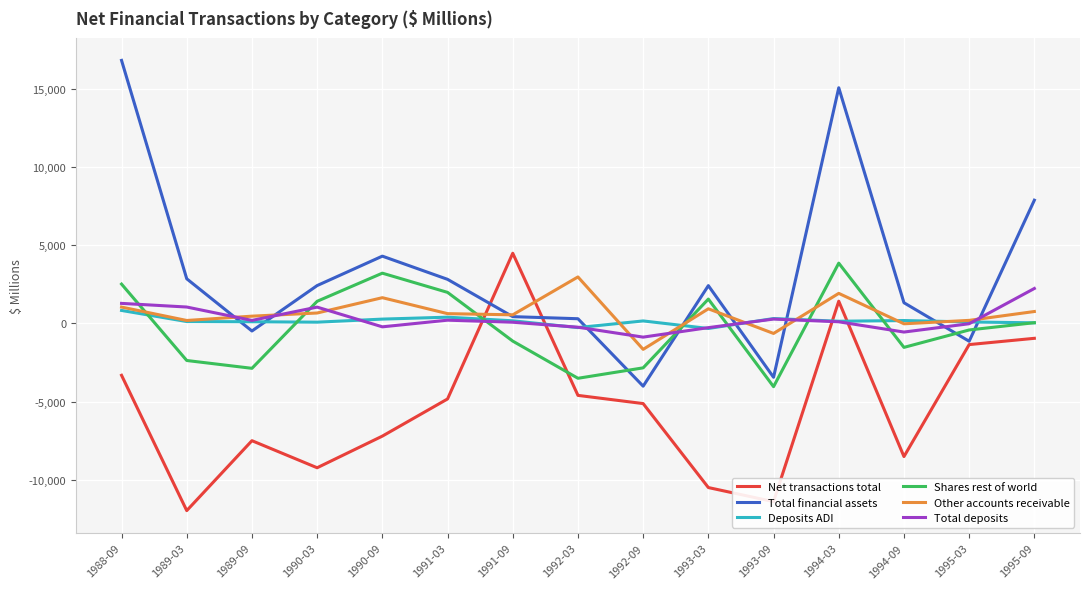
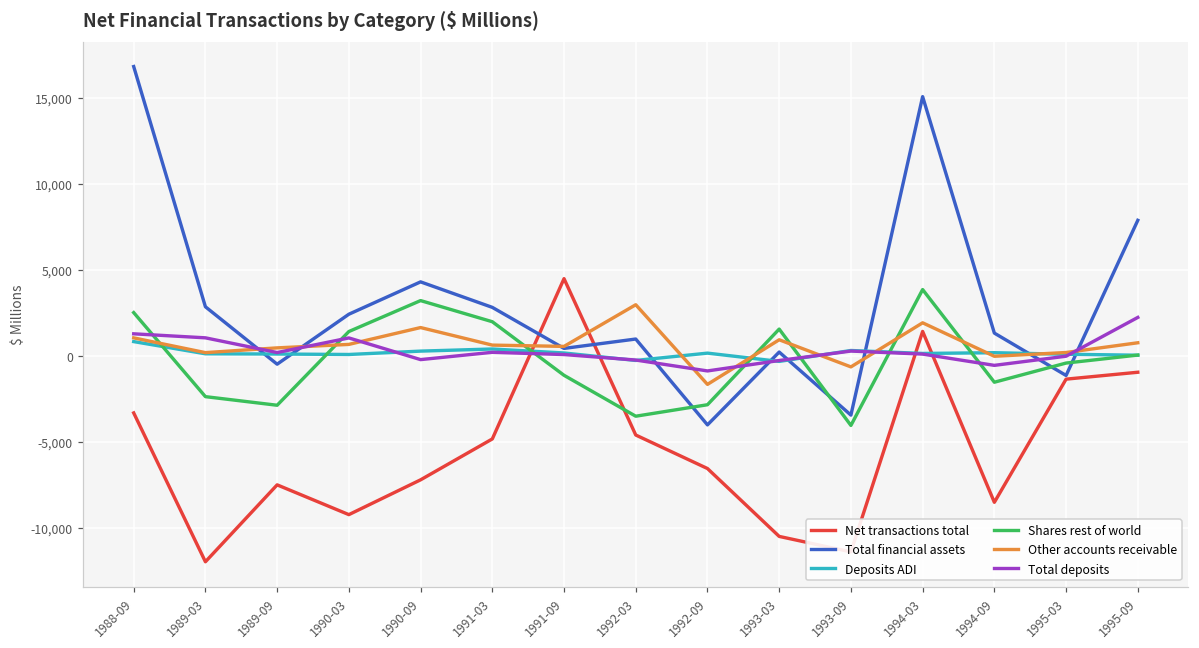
Total financial assets, 1992-03: 300 -> 1,000
Net transactions total, 1992-09: -5,100 -> -6,600
Total financial assets, 1993-03: 2,400 -> 200
